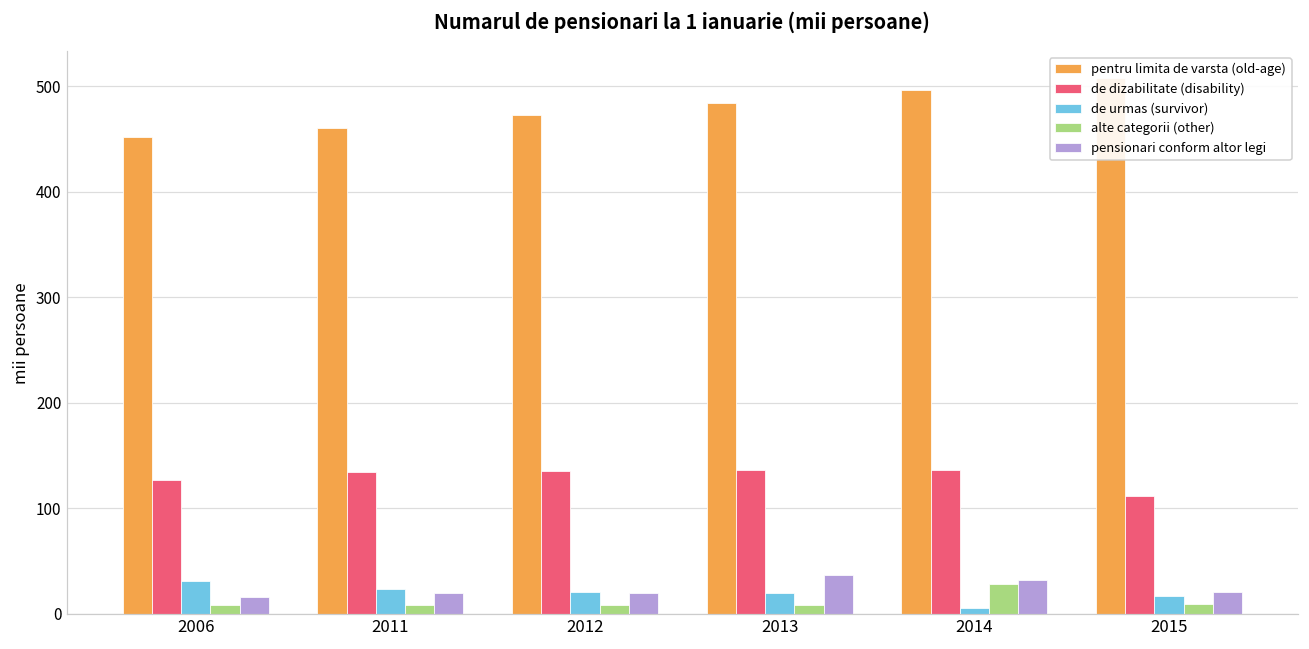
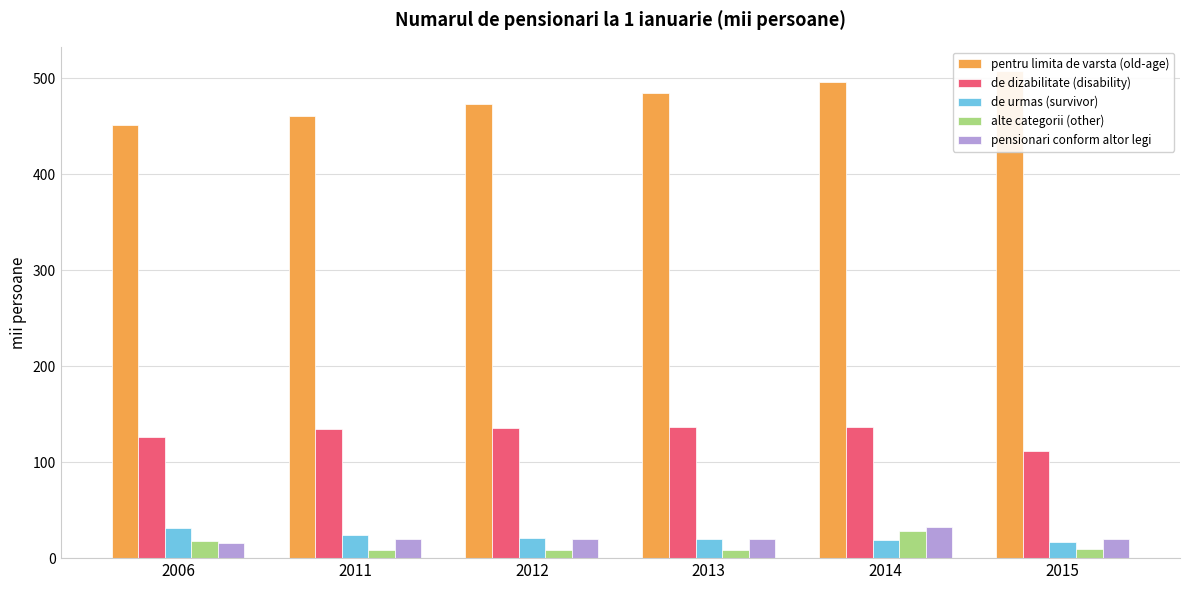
alte categorii (other), 2006: 10 -> 20
pensionari conform altor legi, 2013: 40 -> 20
de urmas (survivor), 2014: 10 -> 20
